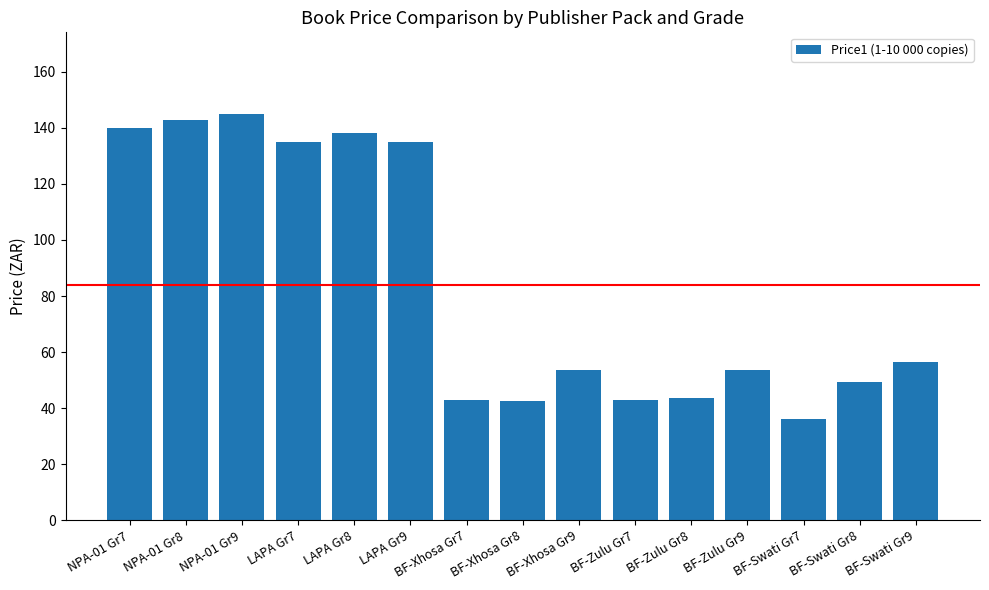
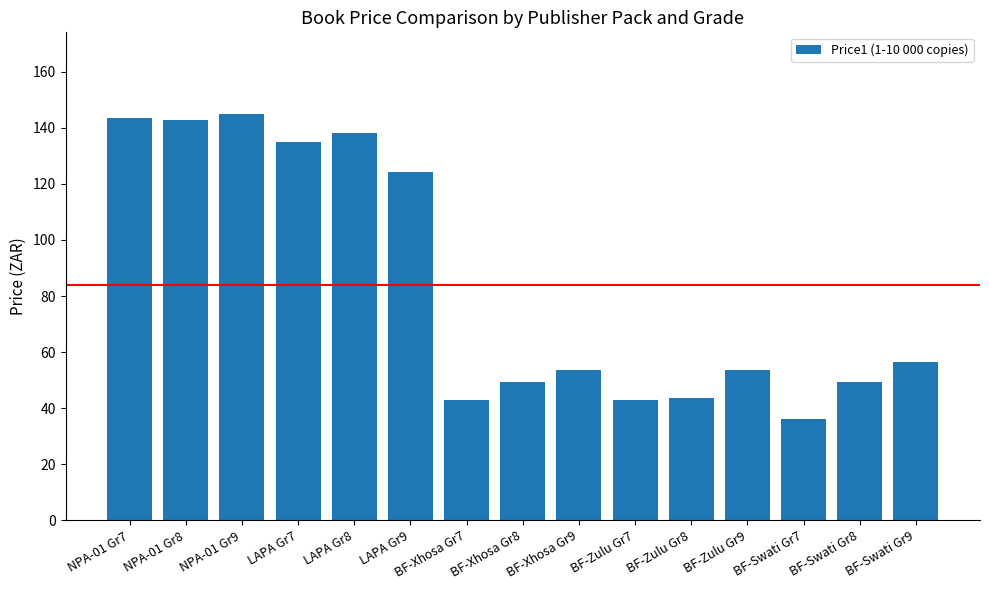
NPA-01 Gr7: 140 -> 143
LAPA Gr9: 135 -> 124
BF-Xhosa Gr8: 43 -> 49
